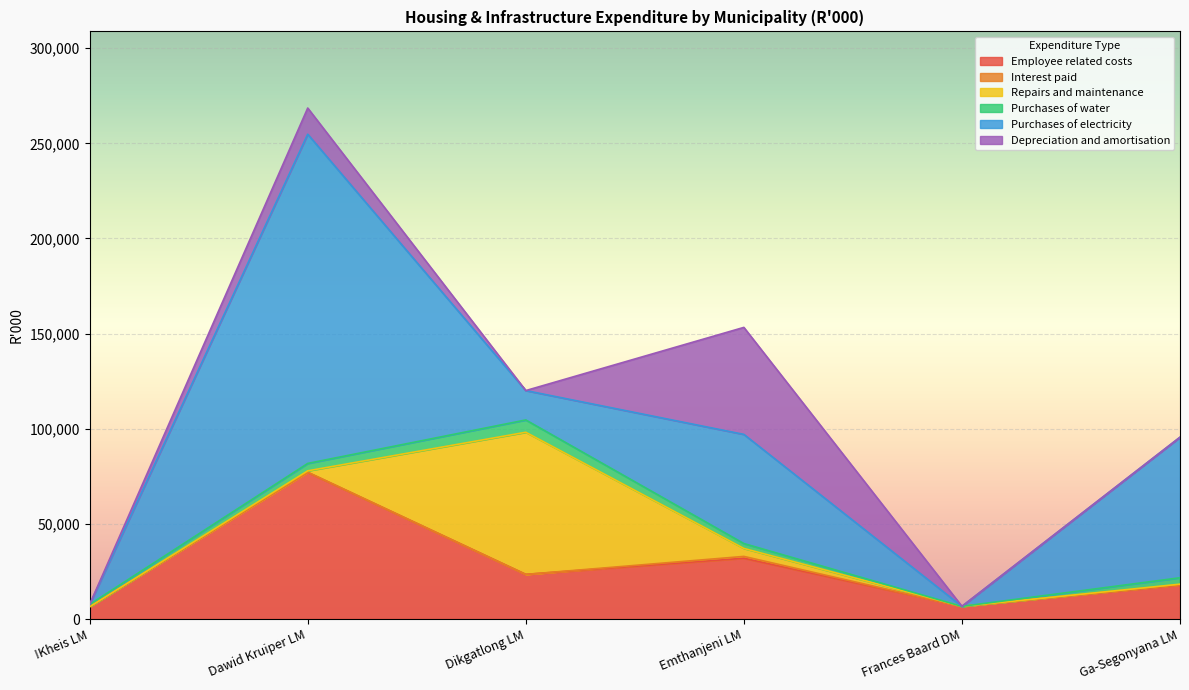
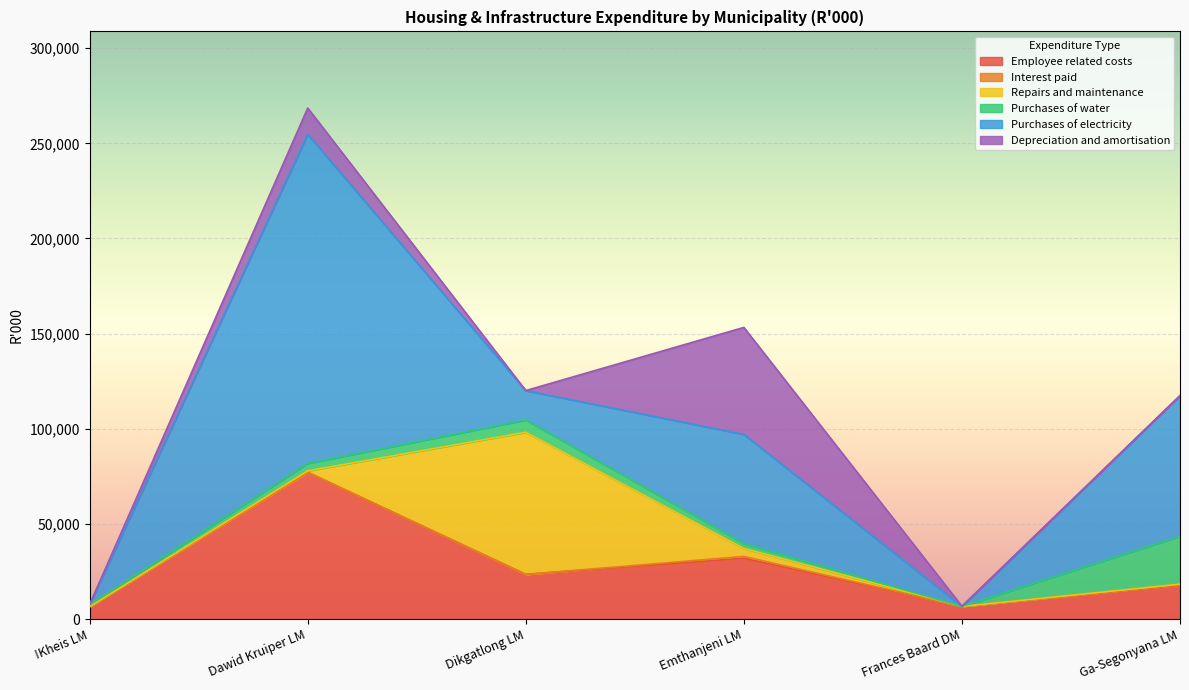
Purchases of water, Ga-Segonyana LM: 3,000 -> 25,000
